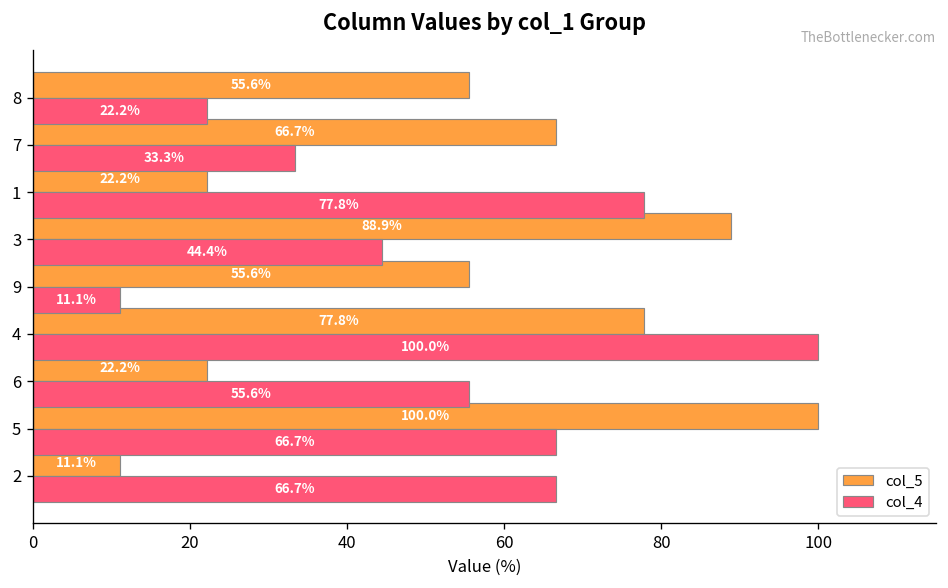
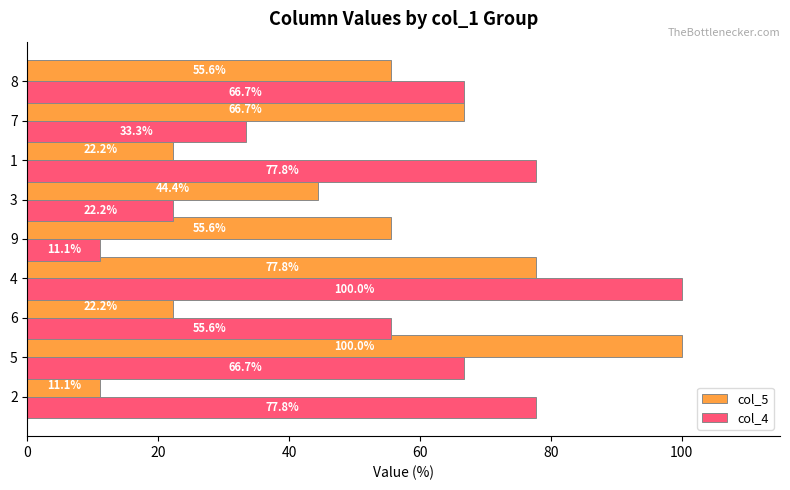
col_4, 8: 22.2% -> 66.7%
col_5, 3: 88.9% -> 44.4%
col_4, 3: 44.4% -> 22.2%
col_4, 2: 66.7% -> 77.8%
